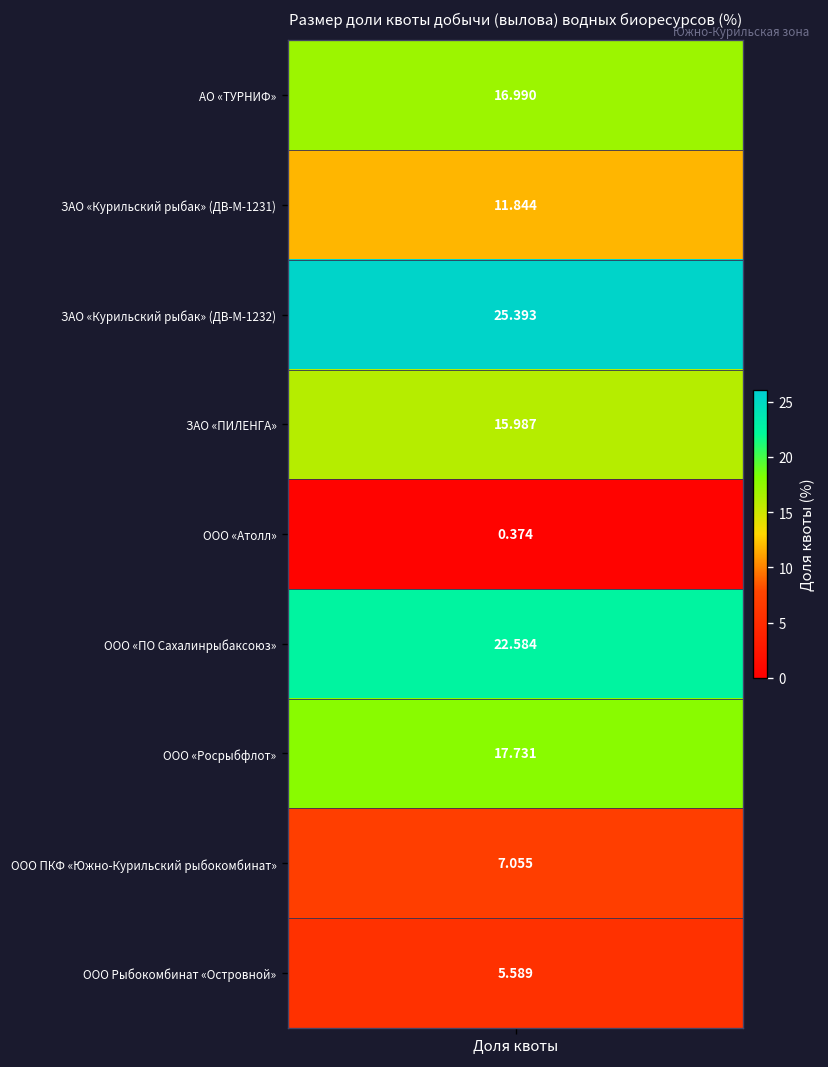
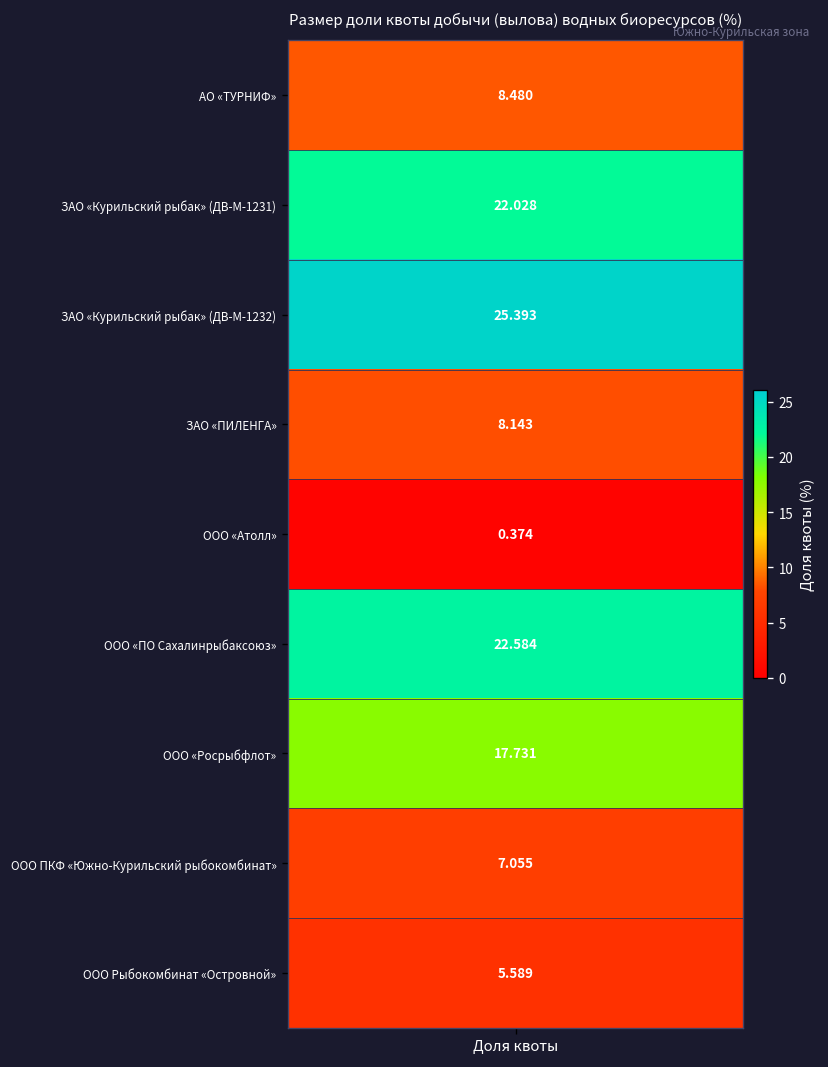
АО «ТУРНИФ», Доля квоты: 16.990 -> 8.480
ЗАО «Курильский рыбак» (ДВ-М-1231), Доля квоты: 11.844 -> 22.028
ЗАО «ПИЛЕНГА», Доля квоты: 15.987 -> 8.143
